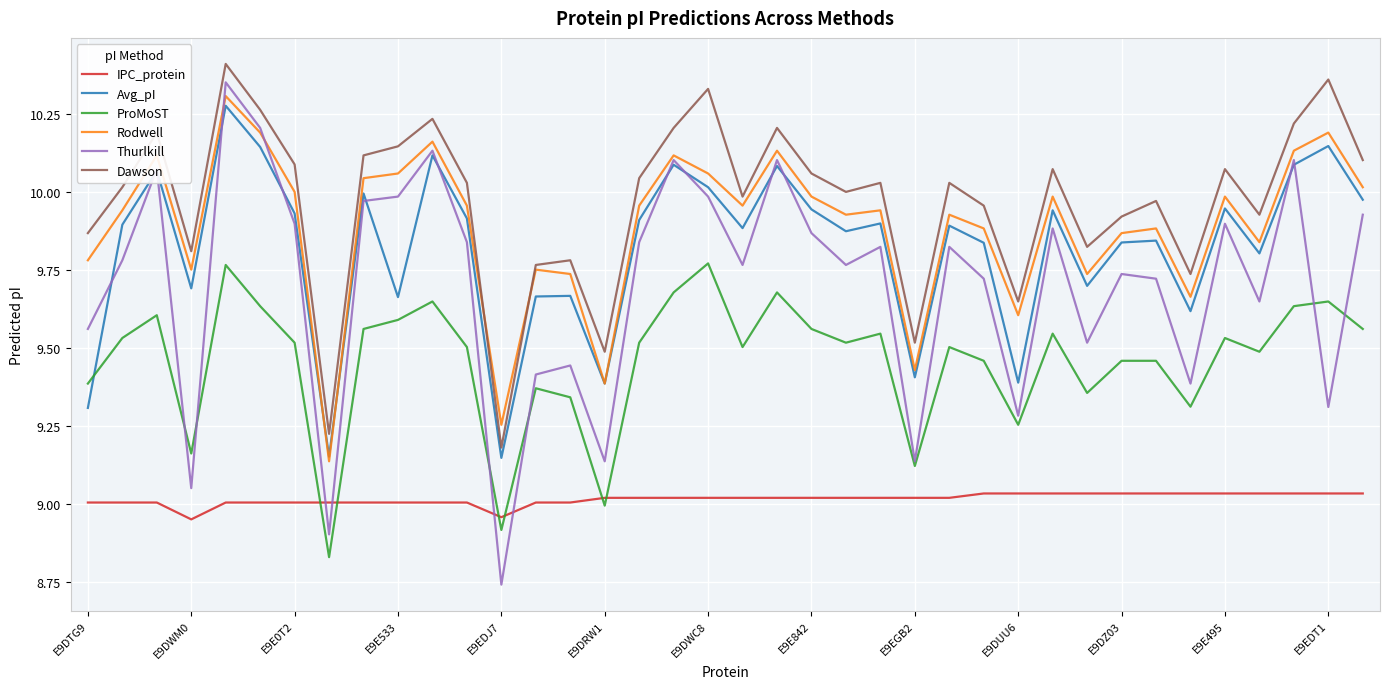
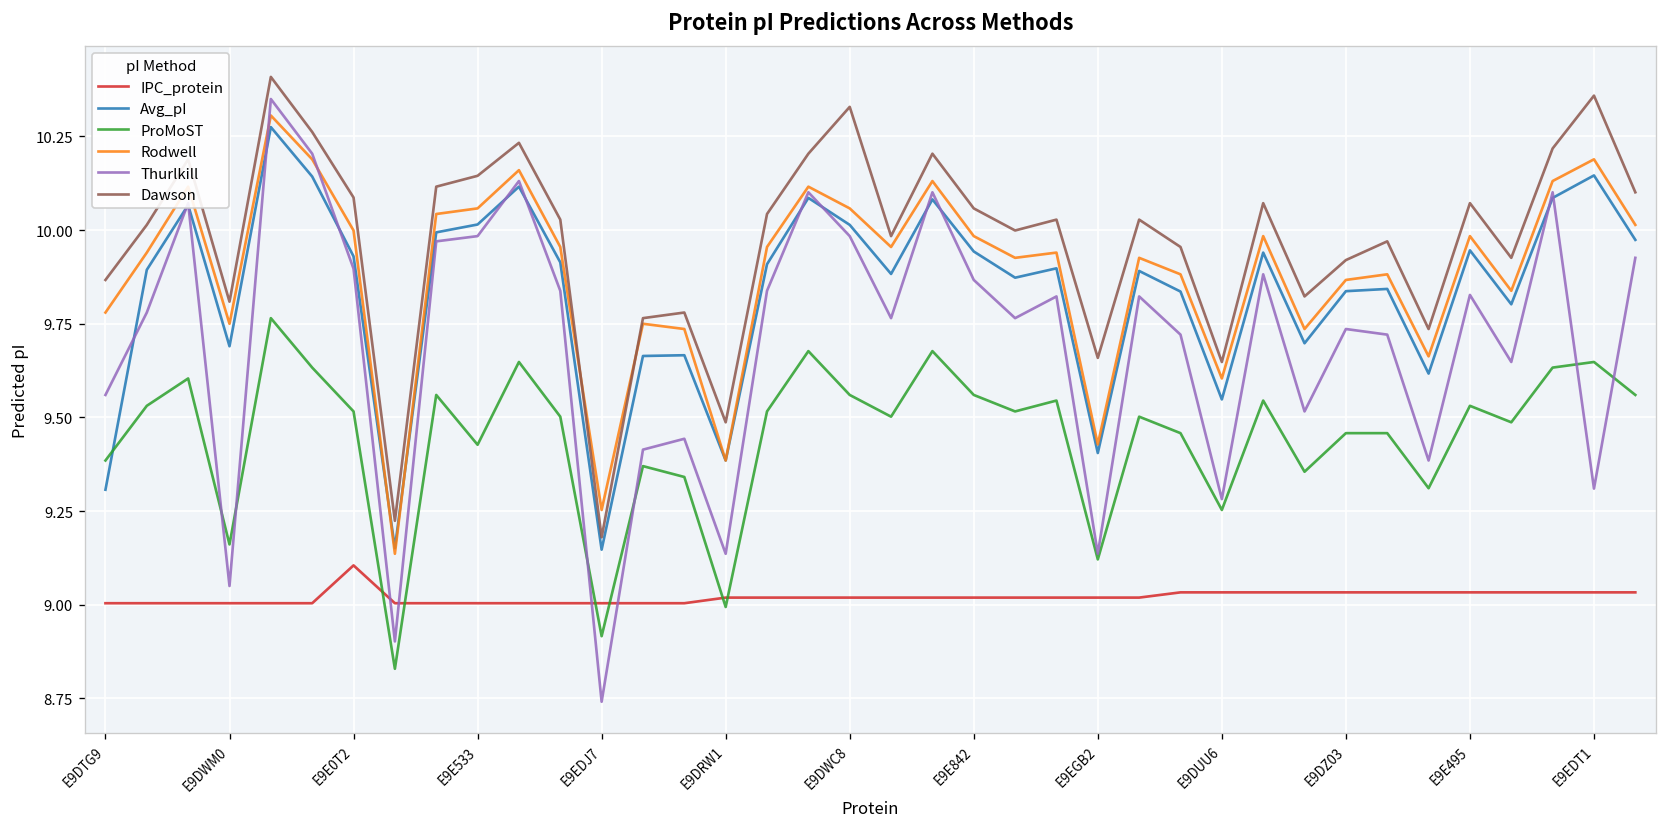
IPC_protein, E9DWM0: 8.95 -> 9.00
IPC_protein, E9E0T2: 9.00 -> 9.11
Avg_pI, E9E533: 9.66 -> 10.02
ProMoST, E9E533: 9.59 -> 9.43
IPC_protein, E9EDJ7: 8.96 -> 9.00
ProMoST, E9DWC8: 9.77 -> 9.56
Dawson, E9EGB2: 9.52 -> 9.66
Avg_pI, E9DUU6: 9.39 -> 9.55
Thurlkill, E9E495: 9.90 -> 9.83
